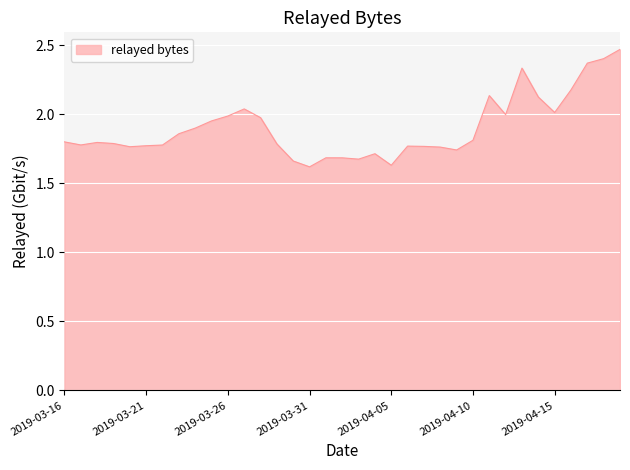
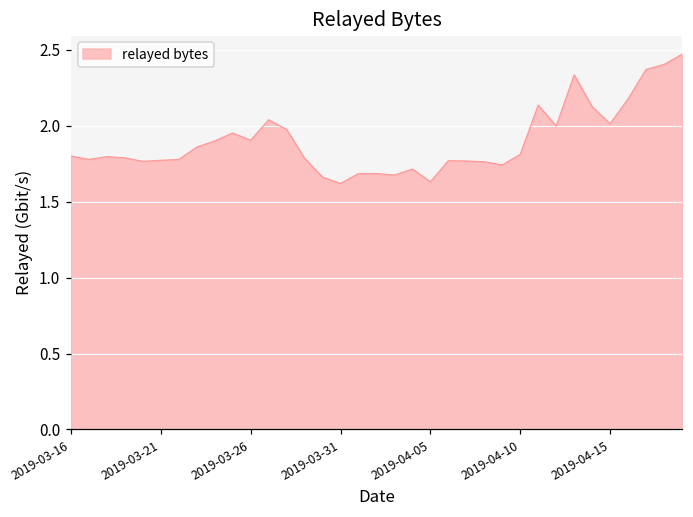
2019-03-26: 1.99 -> 1.90
